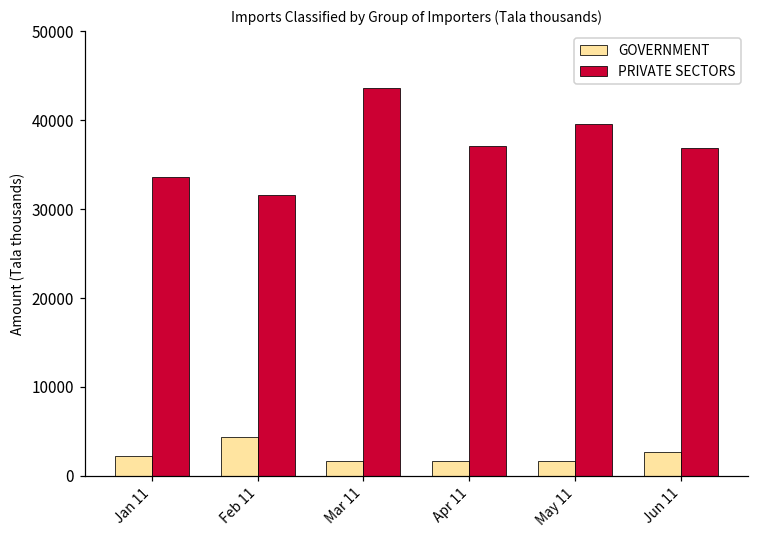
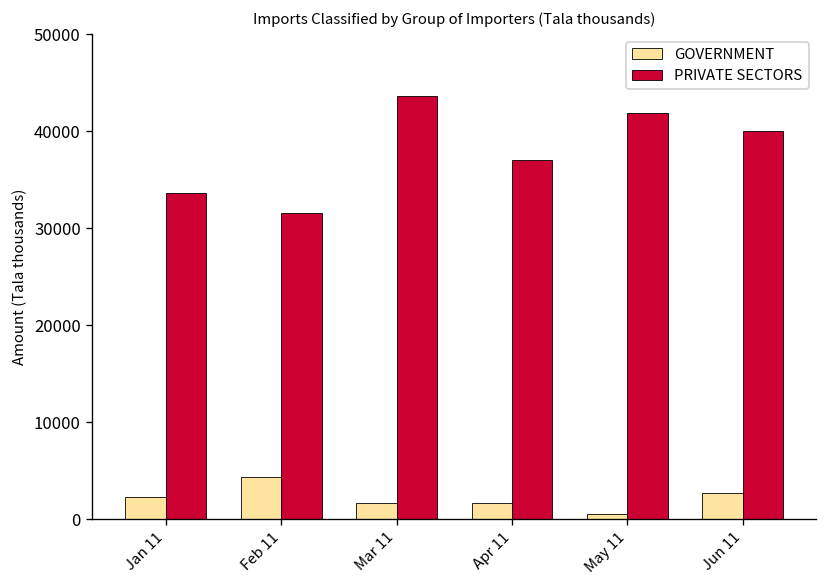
GOVERNMENT, May 11: 2000 -> 1000
PRIVATE SECTORS, May 11: 40000 -> 42000
PRIVATE SECTORS, Jun 11: 37000 -> 40000
